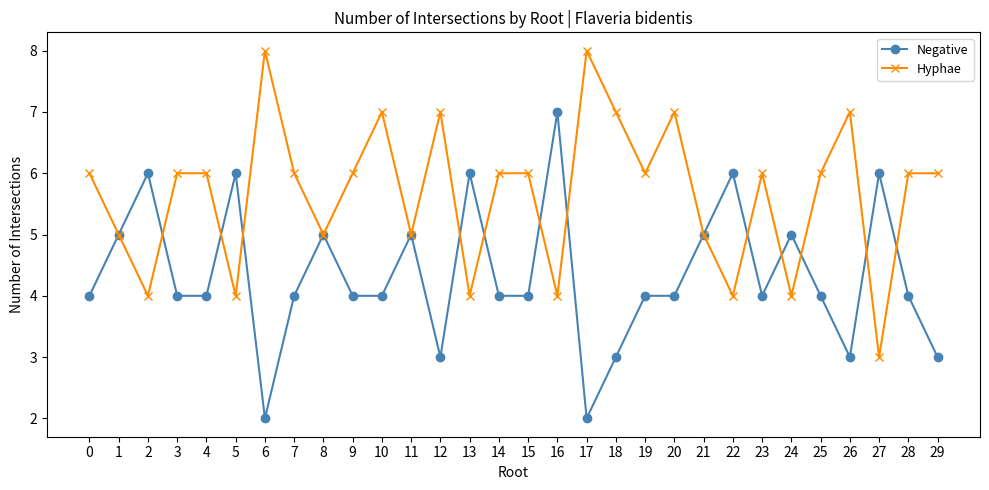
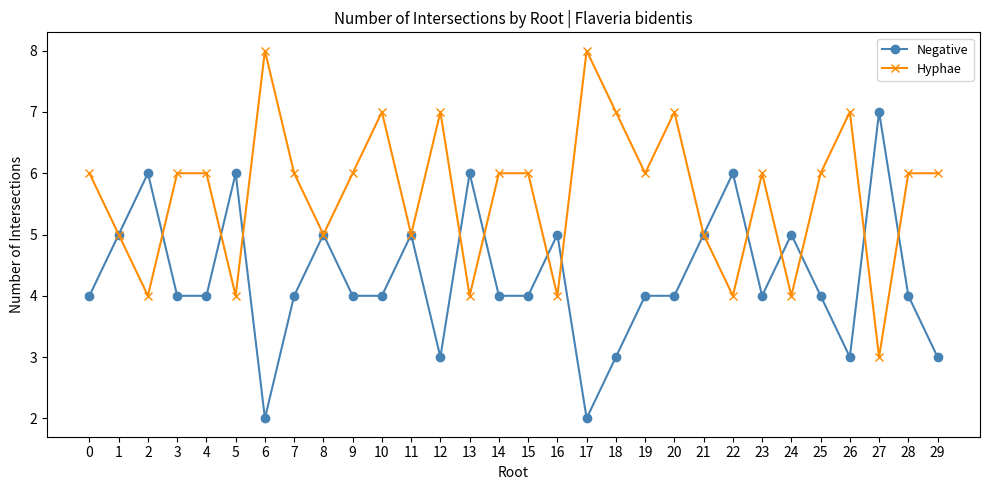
Negative, 16: 7 -> 5
Negative, 27: 6 -> 7
